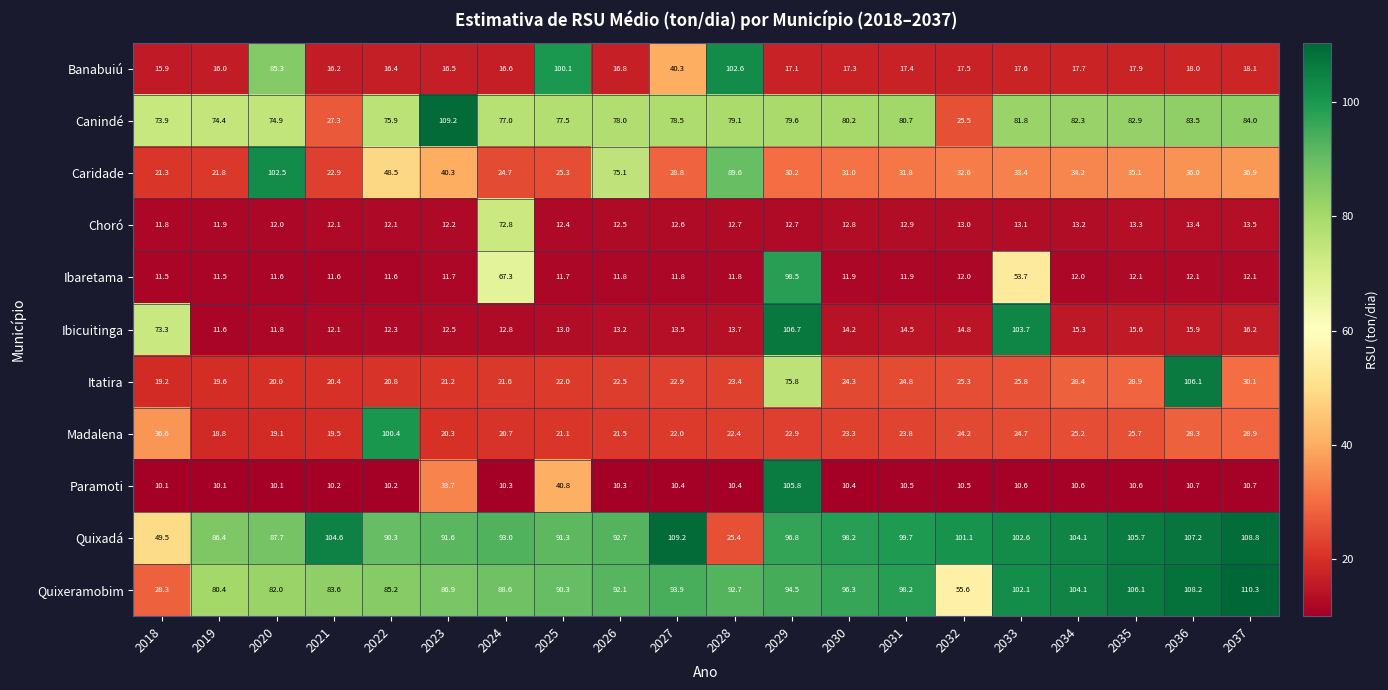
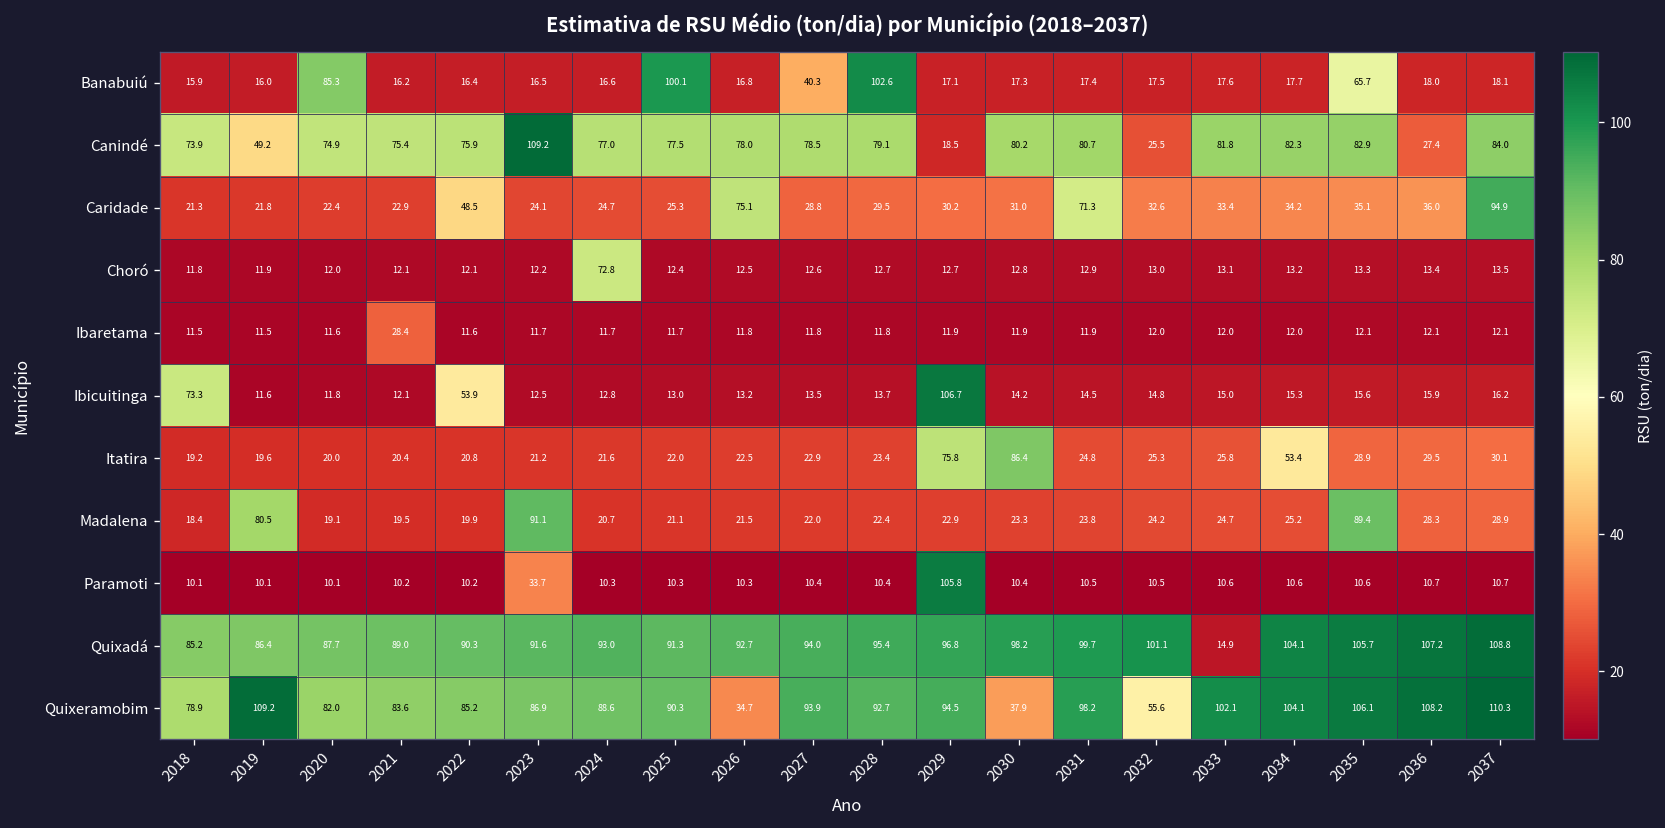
Banabuiú, 2035: 17.9 -> 65.7
Canindé, 2019: 74.4 -> 49.2
Canindé, 2021: 27.3 -> 75.4
Canindé, 2029: 79.6 -> 18.5
Canindé, 2036: 83.5 -> 27.4
Caridade, 2020: 102.5 -> 22.4
Caridade, 2023: 40.3 -> 24.1
Caridade, 2028: 89.6 -> 29.5
Caridade, 2031: 31.8 -> 71.3
Caridade, 2037: 36.9 -> 94.9
Ibaretama, 2021: 11.6 -> 28.4
Ibaretama, 2024: 67.3 -> 11.7
Ibaretama, 2029: 98.5 -> 11.9
Ibaretama, 2033: 53.7 -> 12.0
Ibicuitinga, 2022: 12.3 -> 53.9
Ibicuitinga, 2033: 103.7 -> 15.0
Itatira, 2030: 24.3 -> 86.4
Itatira, 2034: 28.4 -> 53.4
Itatira, 2036: 106.1 -> 29.5
Madalena, 2018: 36.6 -> 18.4
Madalena, 2019: 18.8 -> 80.5
Madalena, 2022: 100.4 -> 19.9
Madalena, 2023: 20.3 -> 91.1
Madalena, 2035: 25.7 -> 89.4
Paramoti, 2025: 40.8 -> 10.3
Quixadá, 2018: 49.5 -> 85.2
Quixadá, 2021: 104.6 -> 89.0
Quixadá, 2027: 109.2 -> 94.0
Quixadá, 2028: 25.4 -> 95.4
Quixadá, 2033: 102.6 -> 14.9
Quixeramobim, 2018: 28.3 -> 78.9
Quixeramobim, 2019: 80.4 -> 109.2
Quixeramobim, 2026: 92.1 -> 34.7
Quixeramobim, 2030: 96.3 -> 37.9
